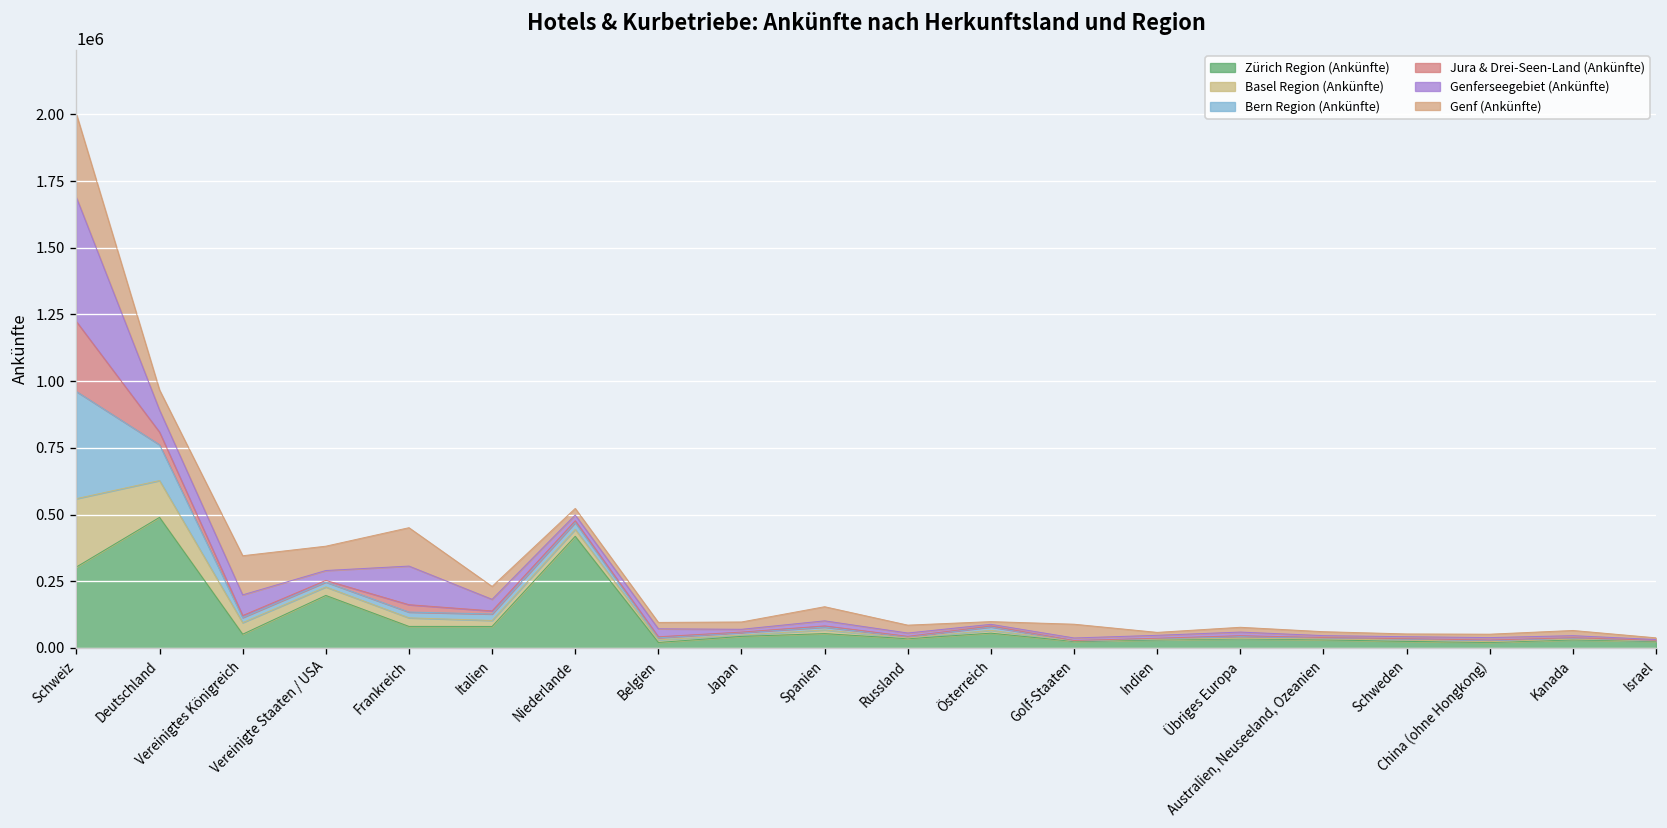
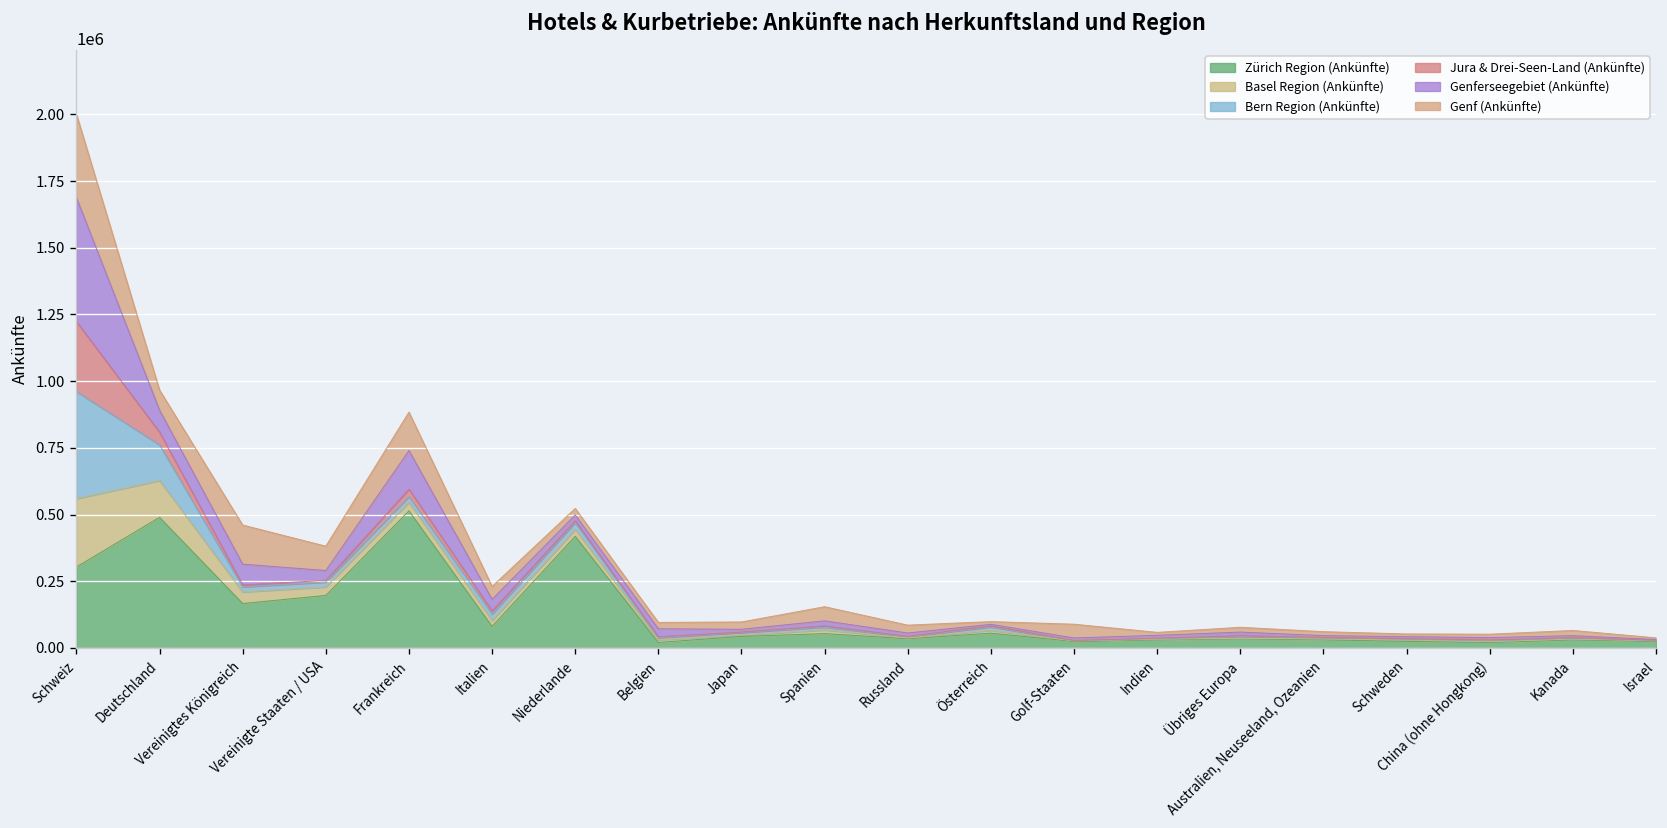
Zürich Region (Ankünfte), Vereinigtes Königreich: 50000 -> 170000
Zürich Region (Ankünfte), Frankreich: 80000 -> 510000
